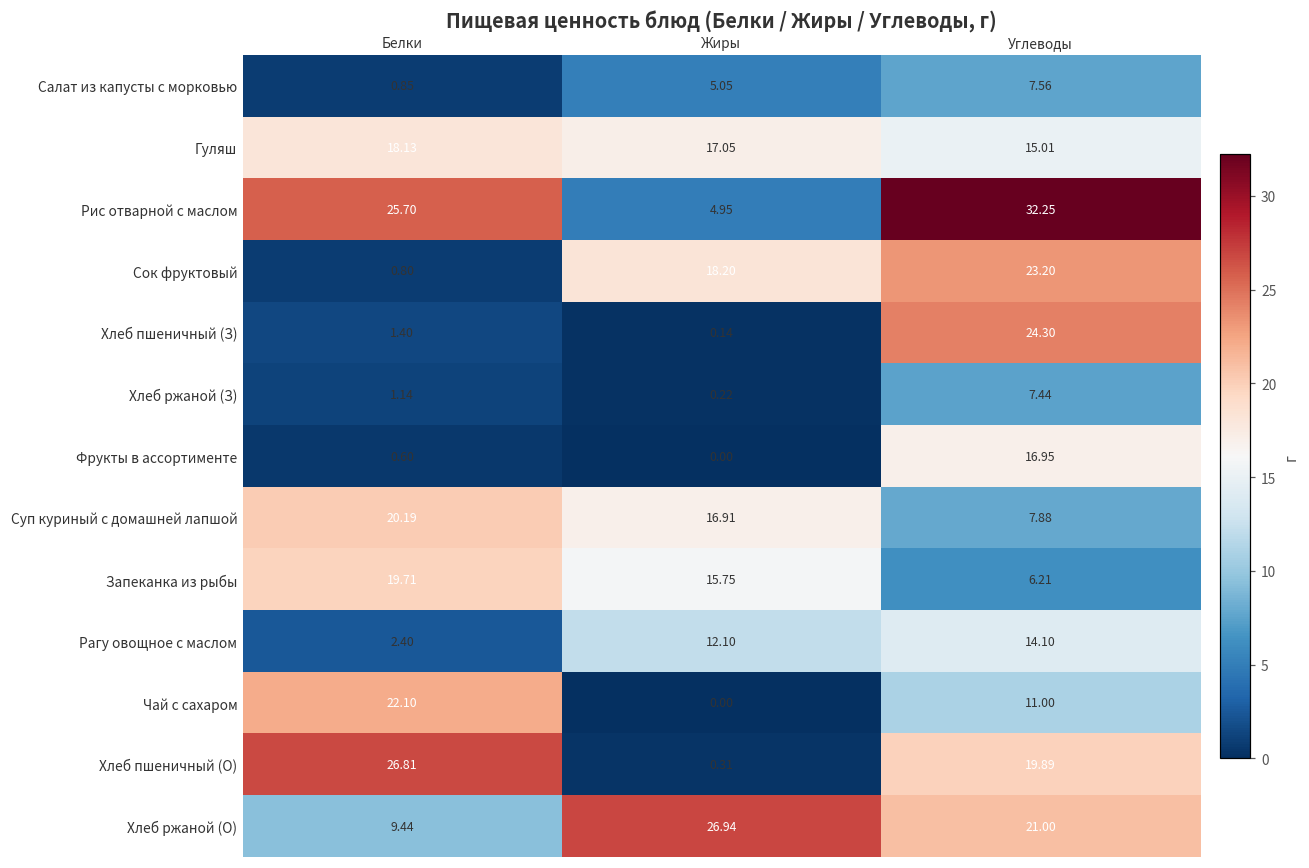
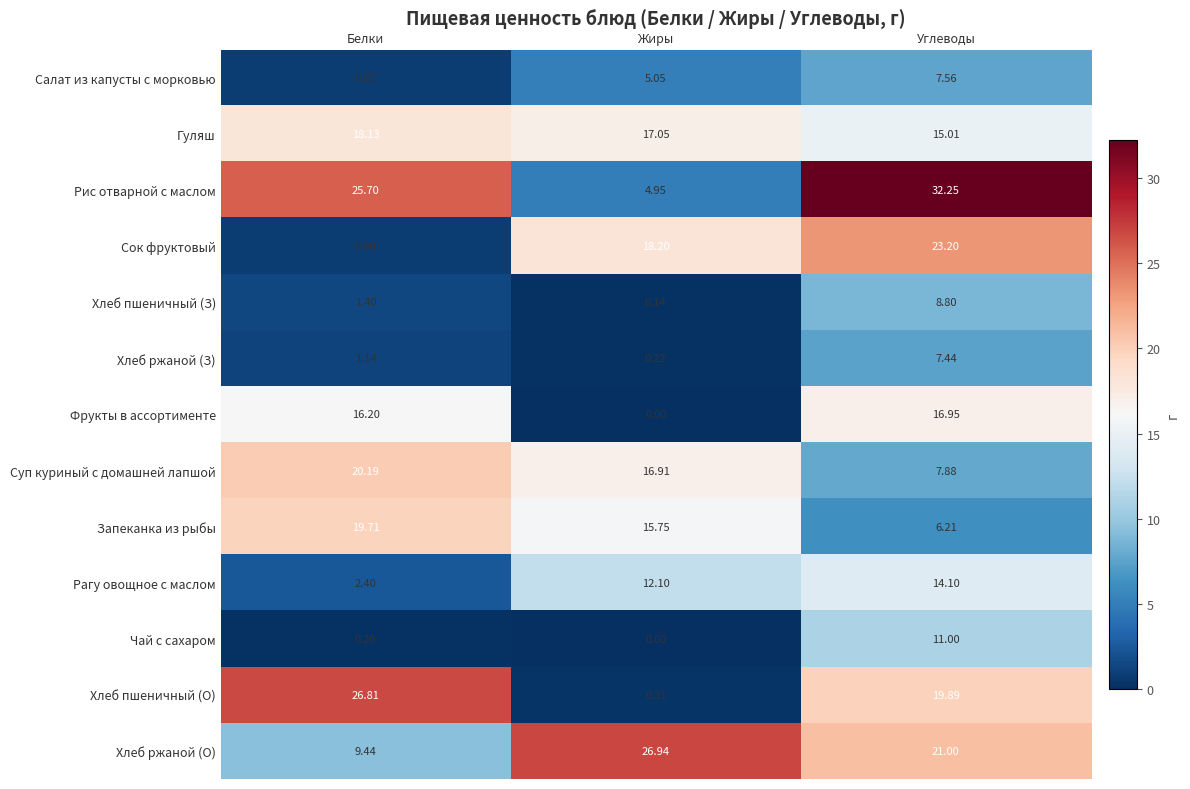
Хлеб пшеничный (З), Углеводы: 24.30 -> 8.80
Фрукты в ассортименте, Белки: 0.60 -> 16.20
Чай с сахаром, Белки: 22.10 -> 0.20
